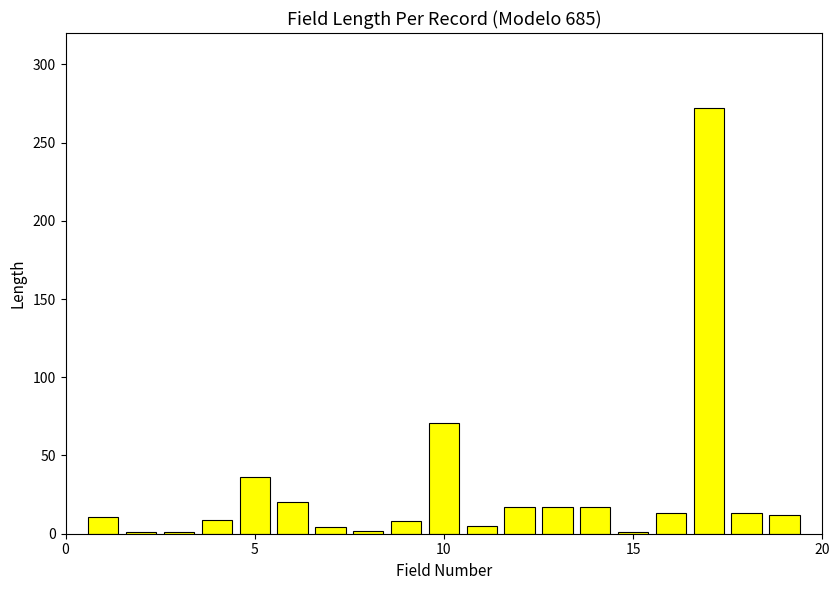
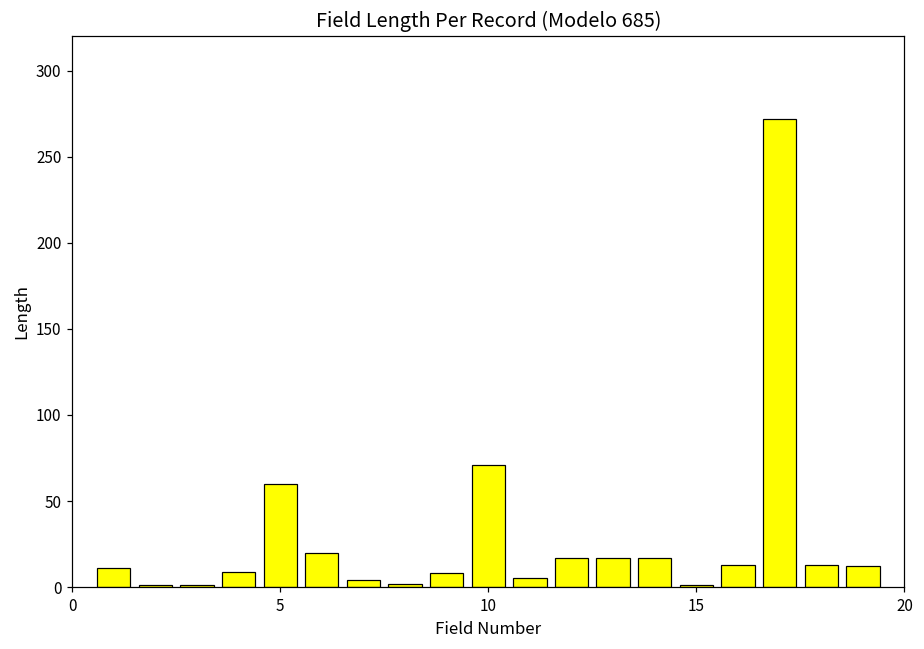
5: 36 -> 60
